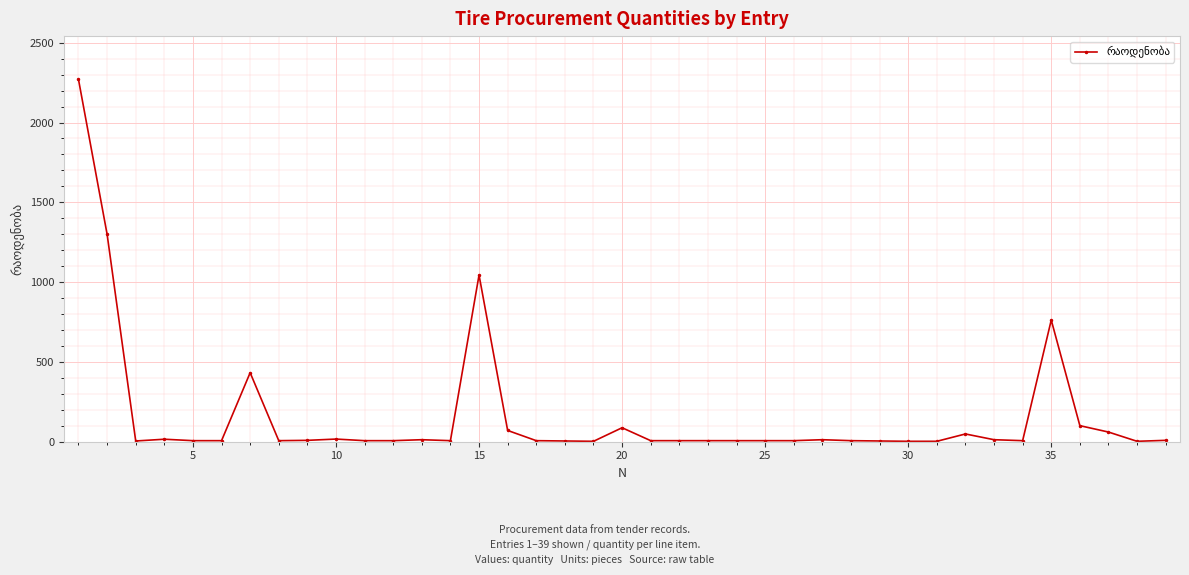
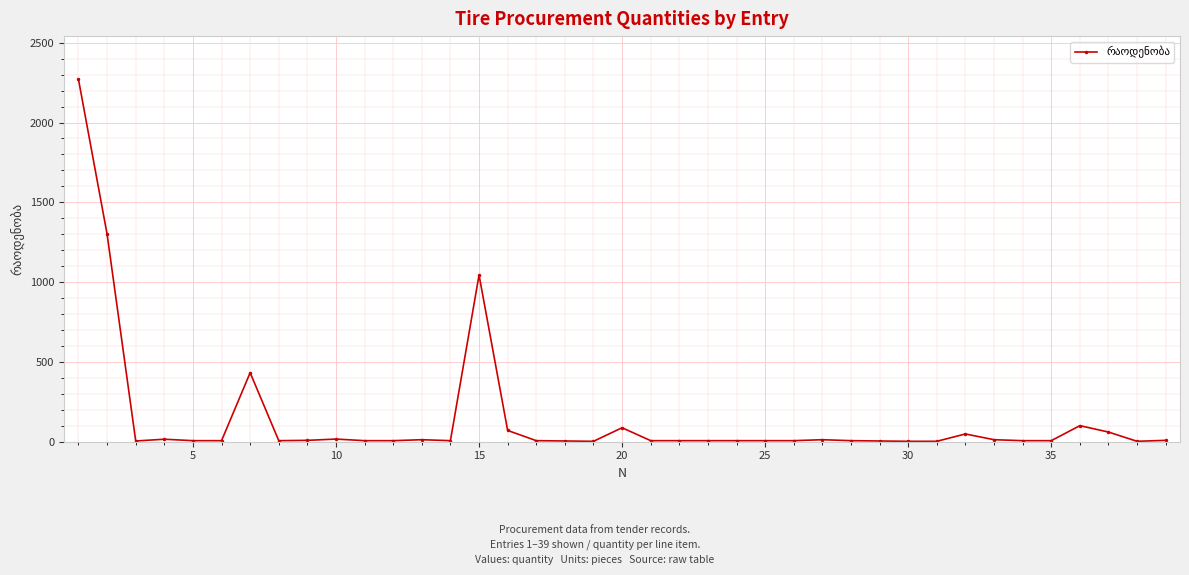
35: 760 -> 10
